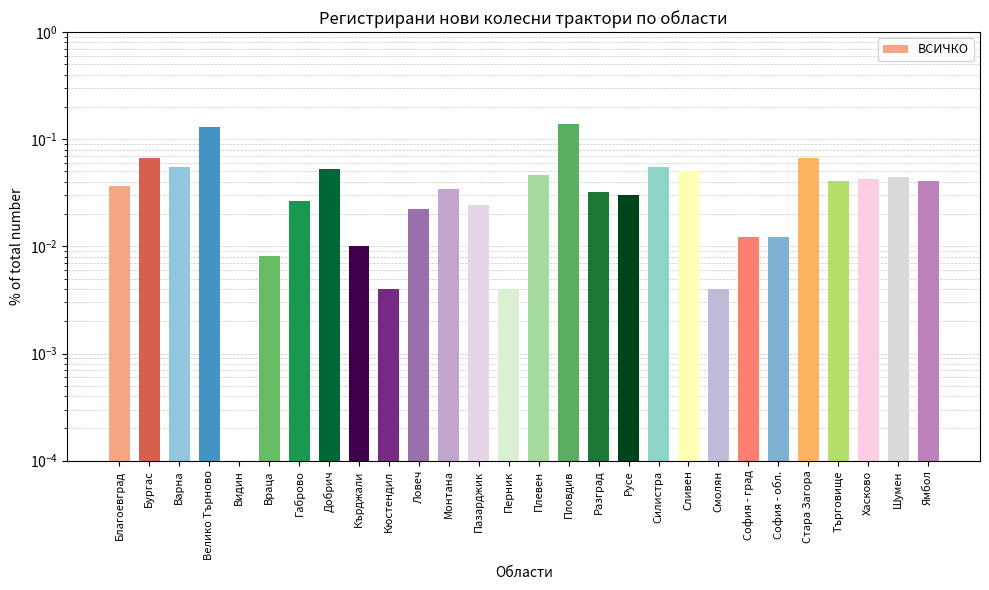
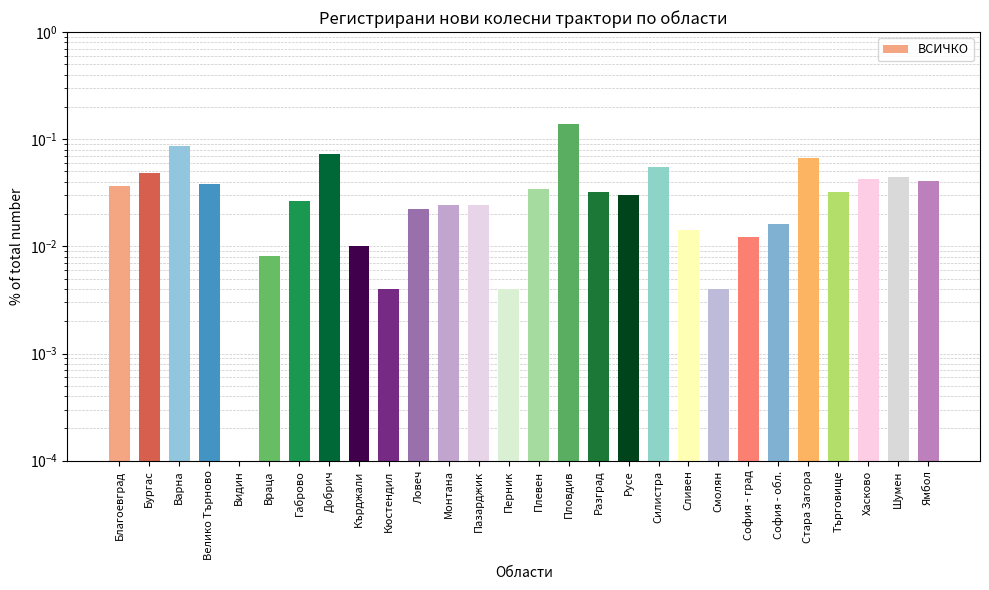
Бургас: 0.07 -> 0.05
Варна: 0.05 -> 0.09
Велико Търново: 0.13 -> 0.038
Добрич: 0.05 -> 0.07
Монтана: 0.034 -> 0.024
Плевен: 0.046 -> 0.034
Сливен: 0.05 -> 0.014
София - обл.: 0.012 -> 0.016
Търговище: 0.040 -> 0.032
